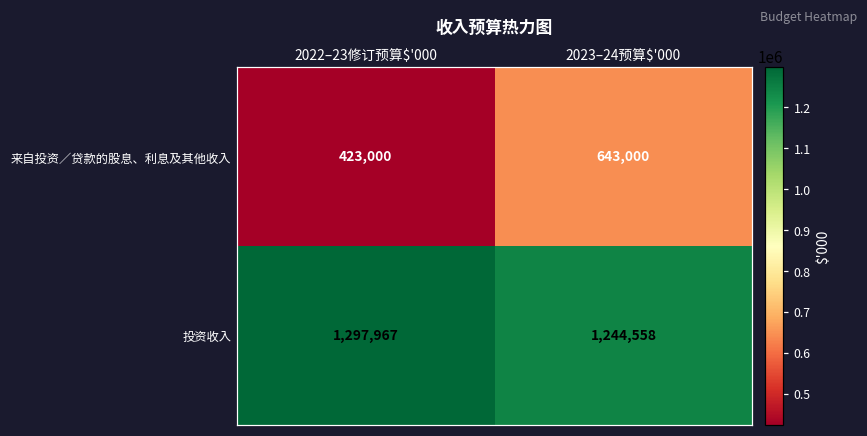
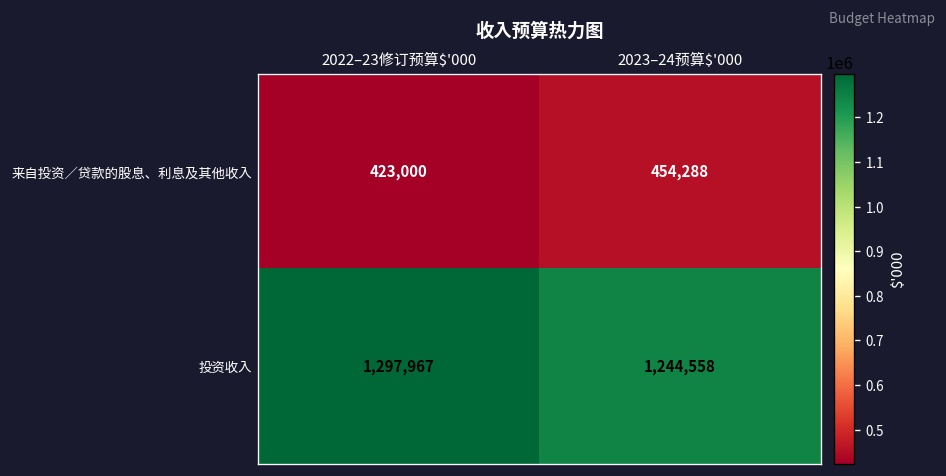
来自投资／贷款的股息、利息及其他收入, 2023–24预算$'000: 643,000 -> 454,288
